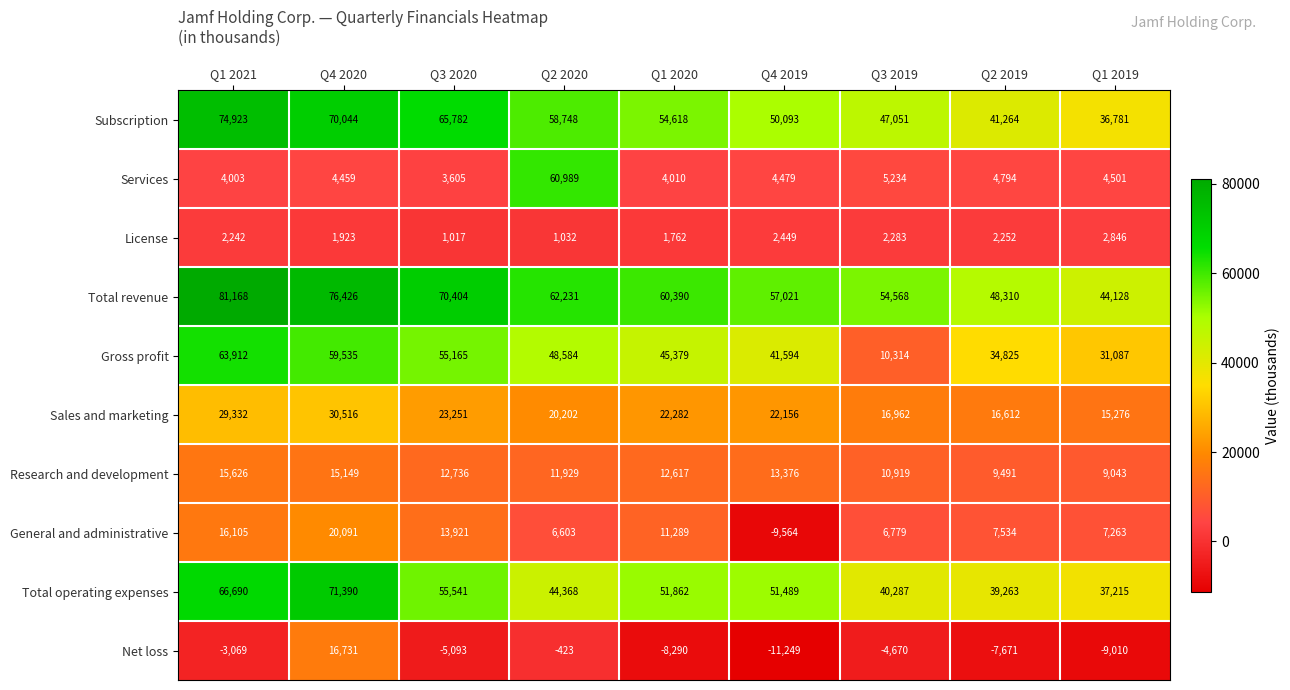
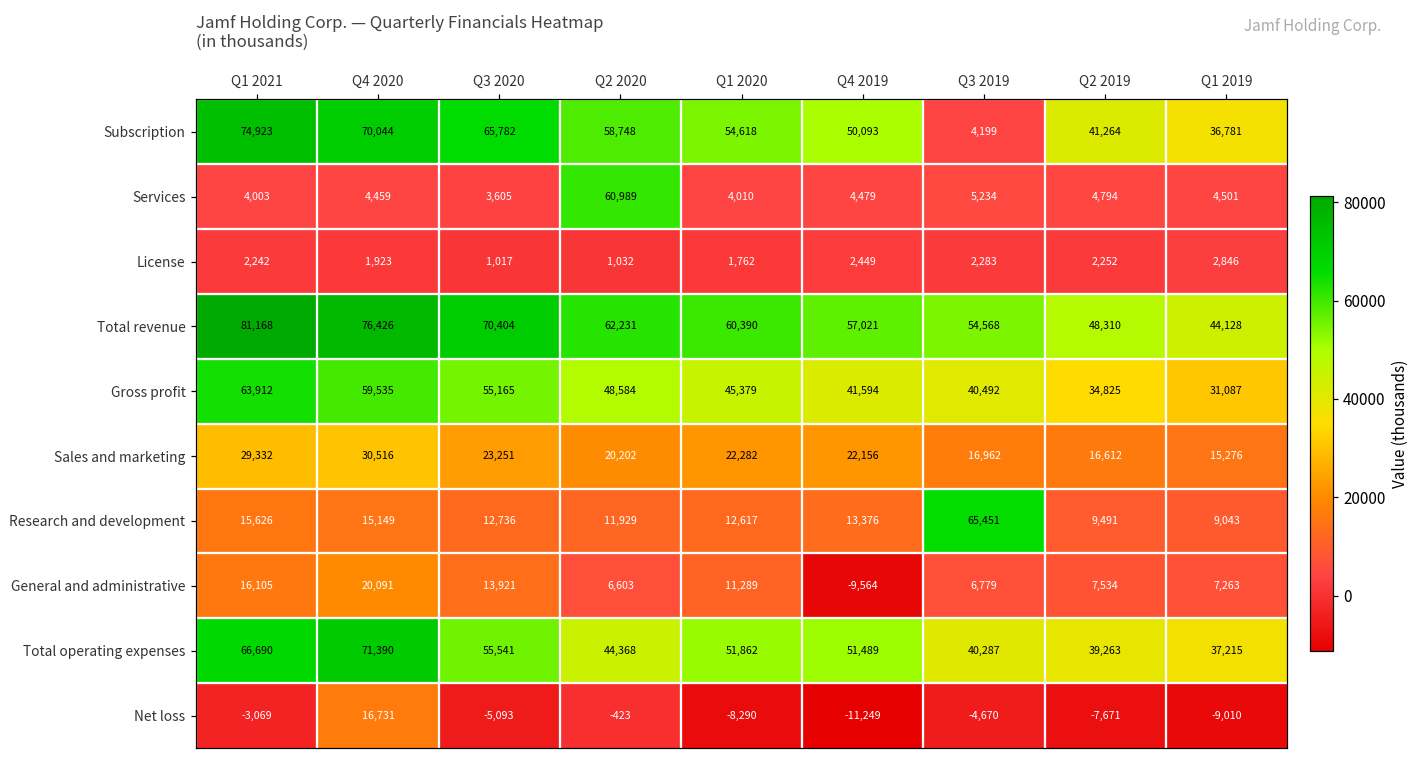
Subscription, Q3 2019: 47,051 -> 4,199
Gross profit, Q3 2019: 10,314 -> 40,492
Research and development, Q3 2019: 10,919 -> 65,451
